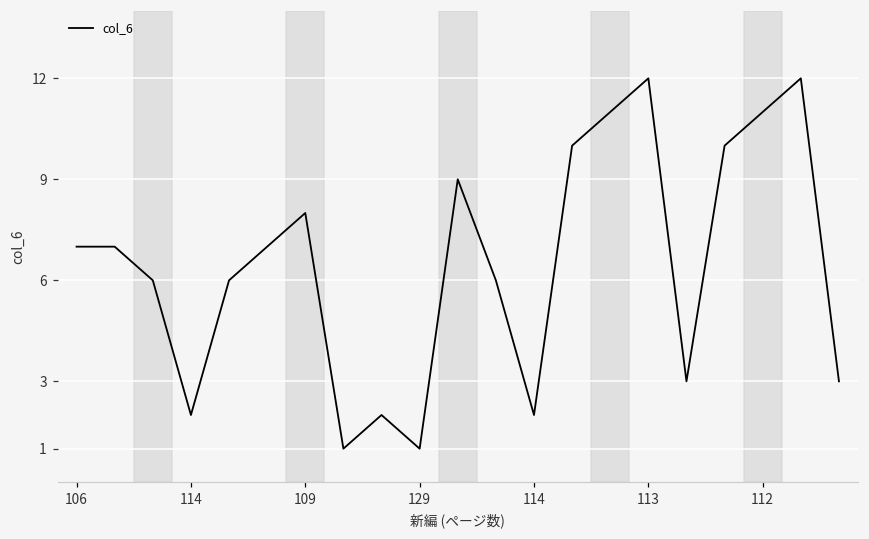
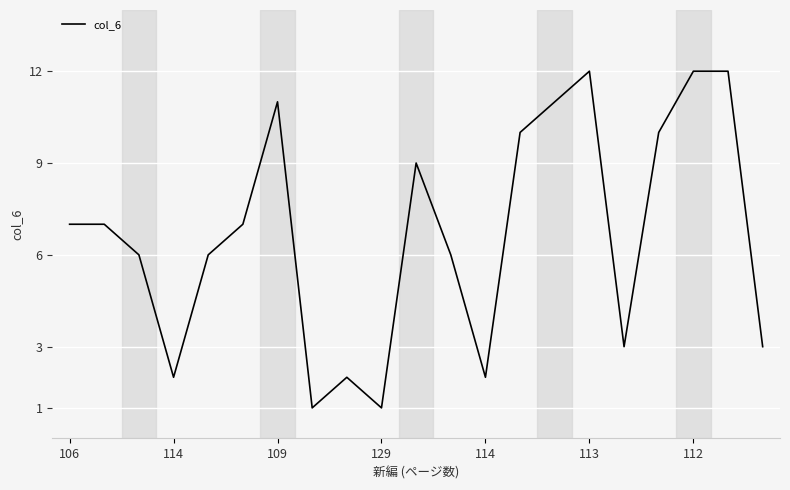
109: 8 -> 11
112: 11 -> 12
